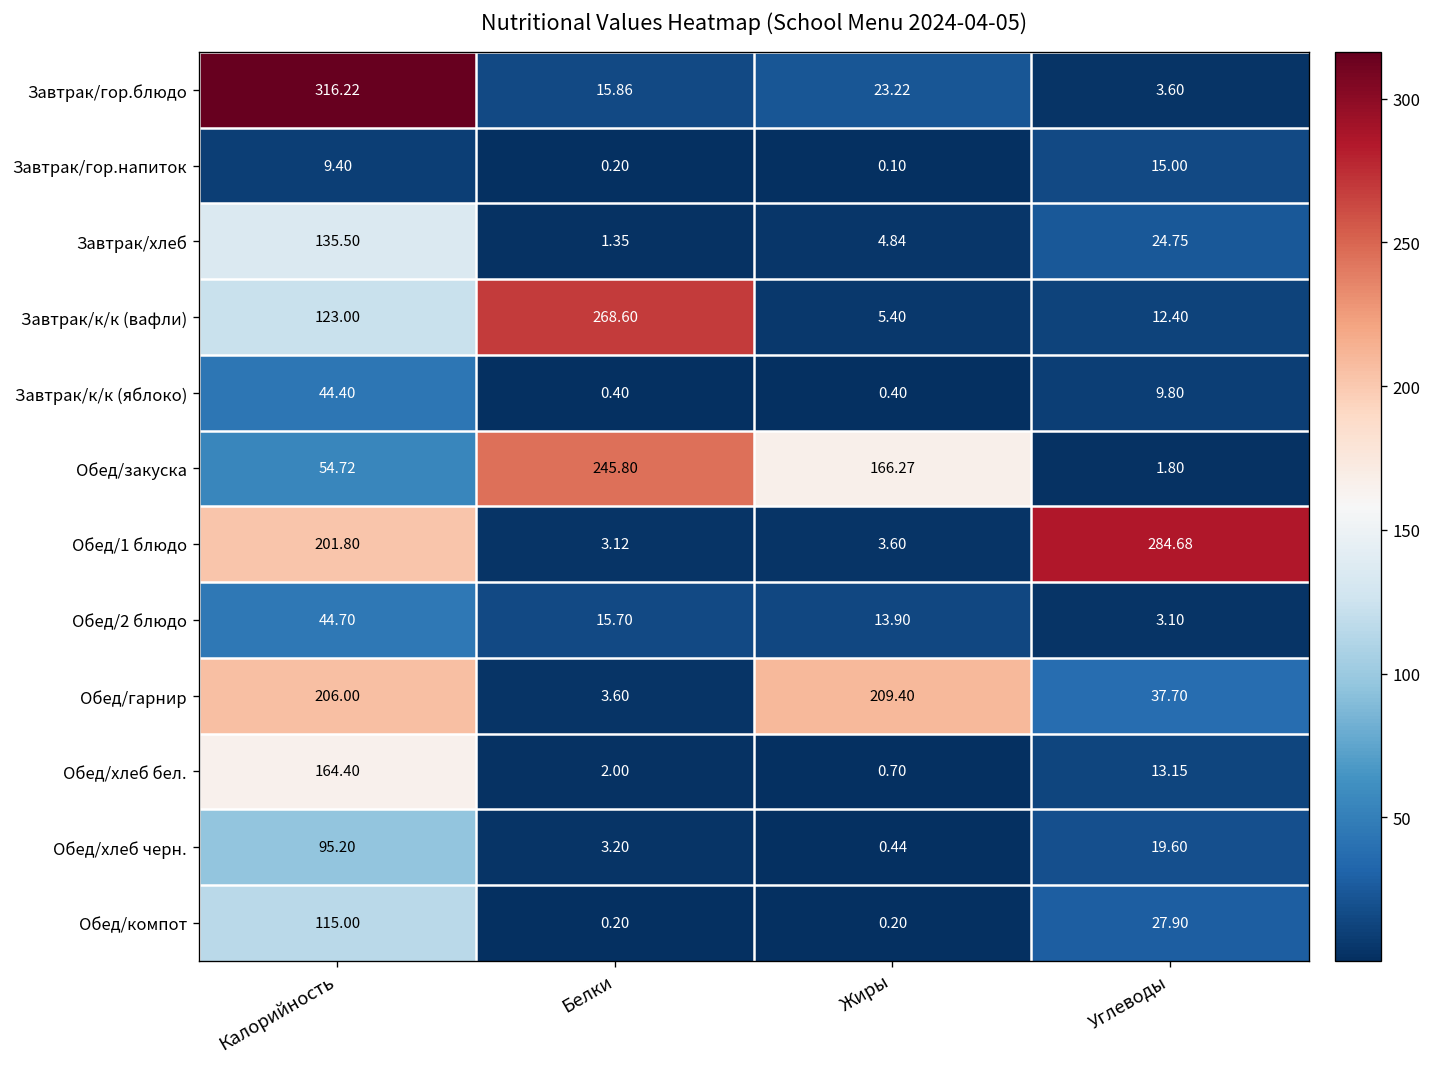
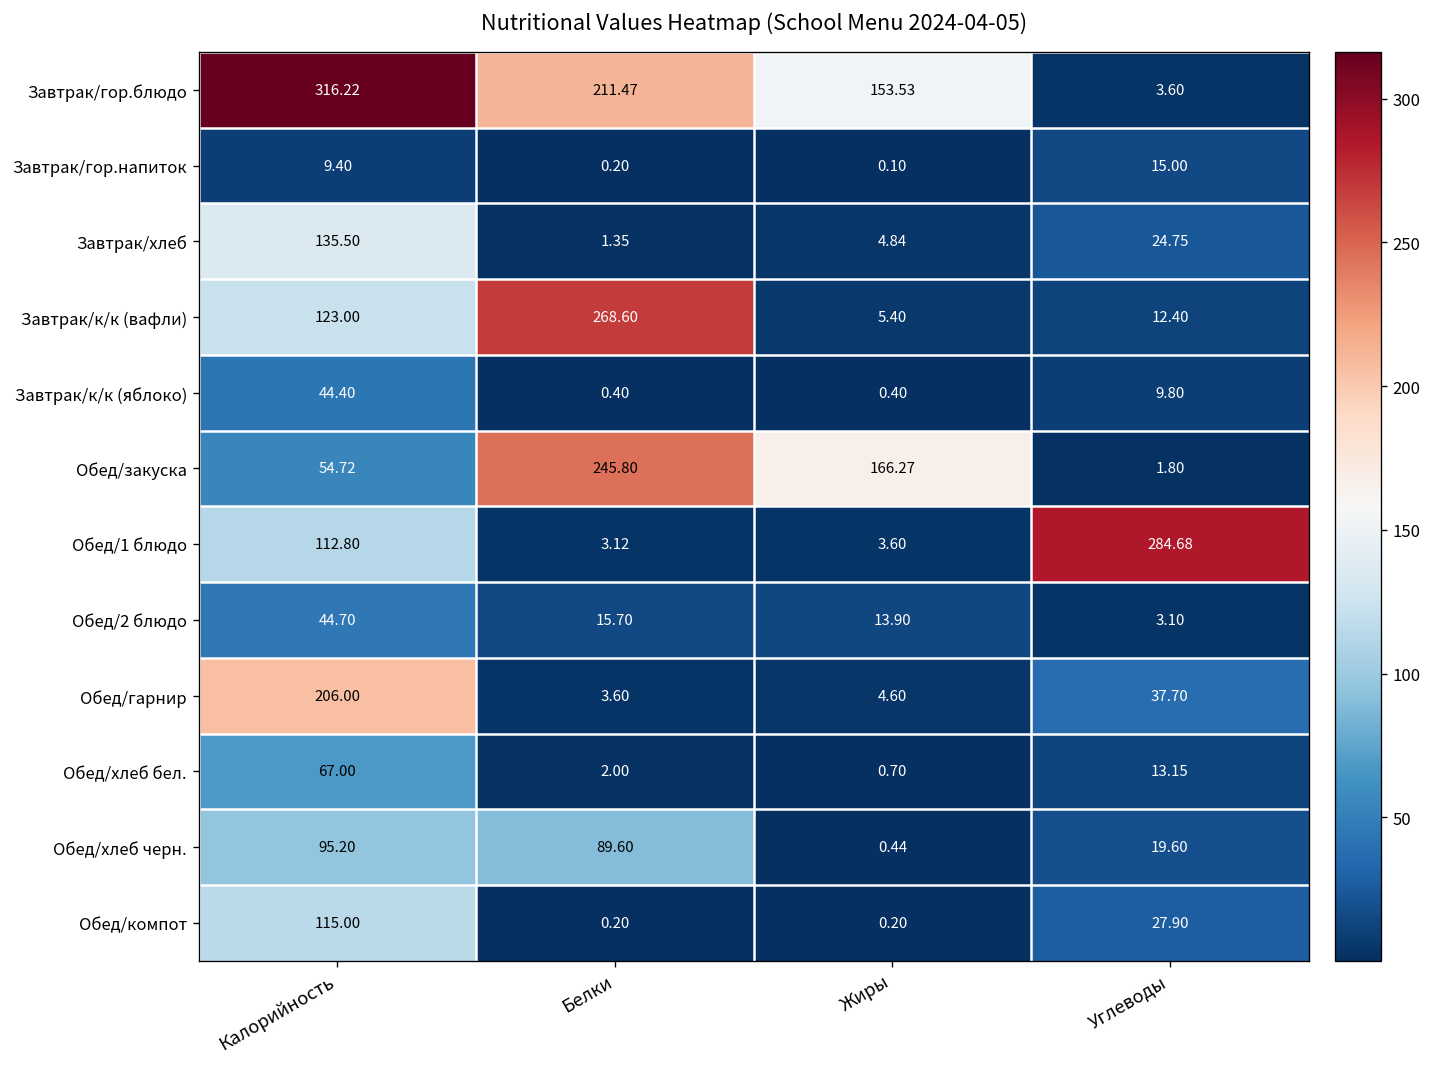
Завтрак/гор.блюдо, Белки: 15.86 -> 211.47
Завтрак/гор.блюдо, Жиры: 23.22 -> 153.53
Обед/1 блюдо, Калорийность: 201.80 -> 112.80
Обед/гарнир, Жиры: 209.40 -> 4.60
Обед/хлеб бел., Калорийность: 164.40 -> 67.00
Обед/хлеб черн., Белки: 3.20 -> 89.60
